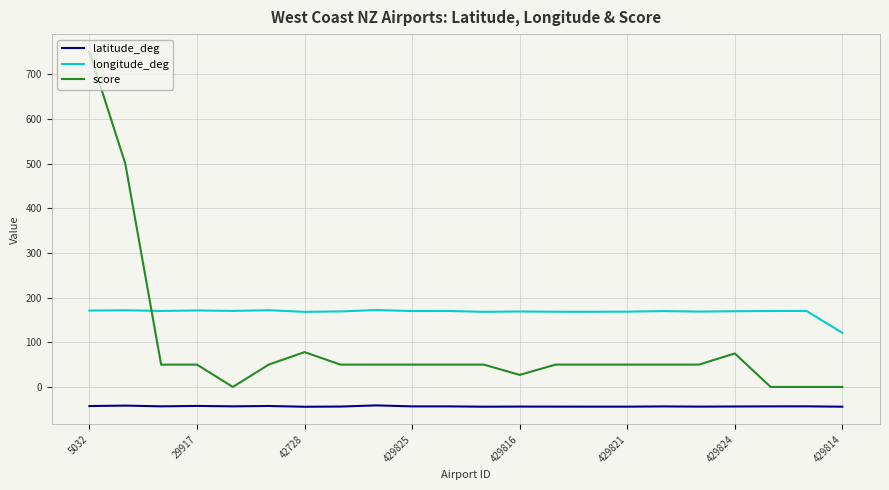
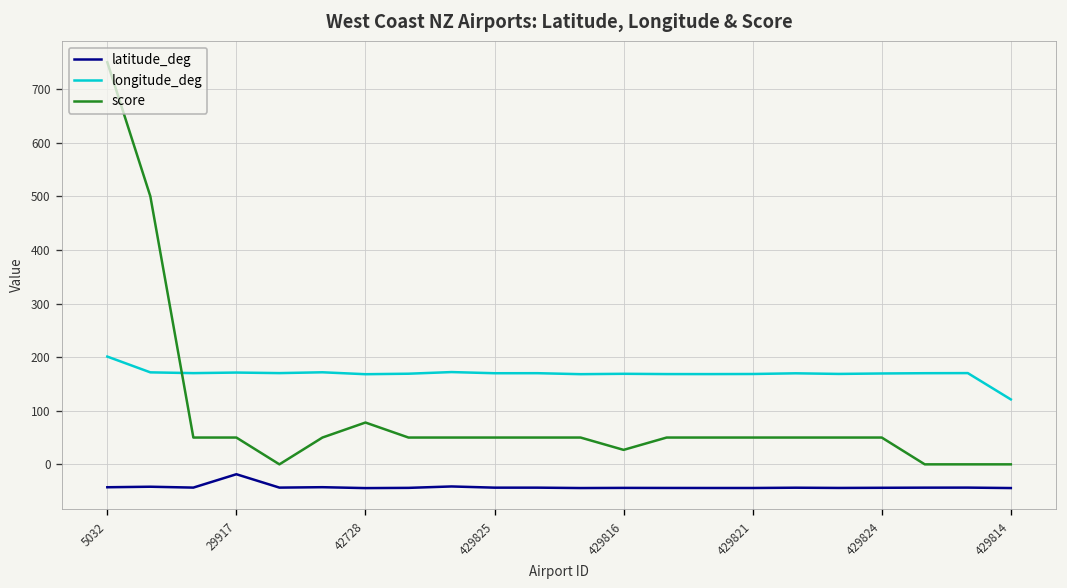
longitude_deg, 5032: 170 -> 200
latitude_deg, 29917: -40 -> -20
score, 429824: 80 -> 50
